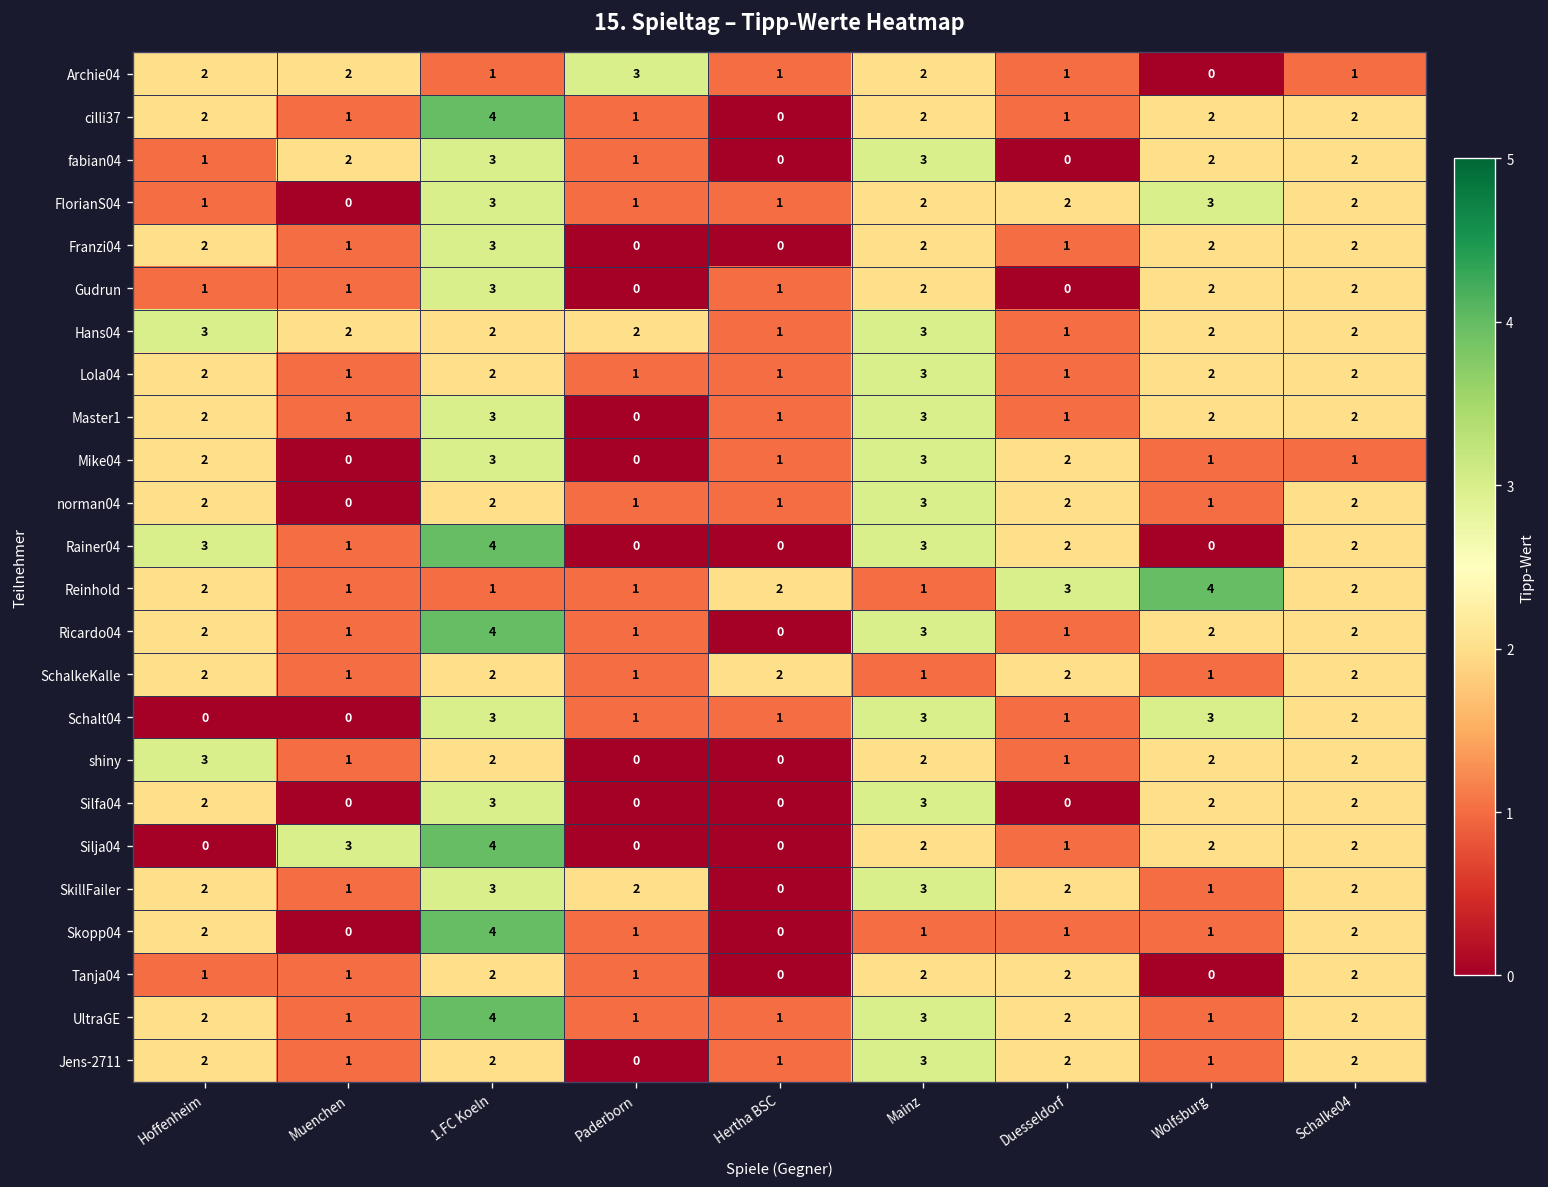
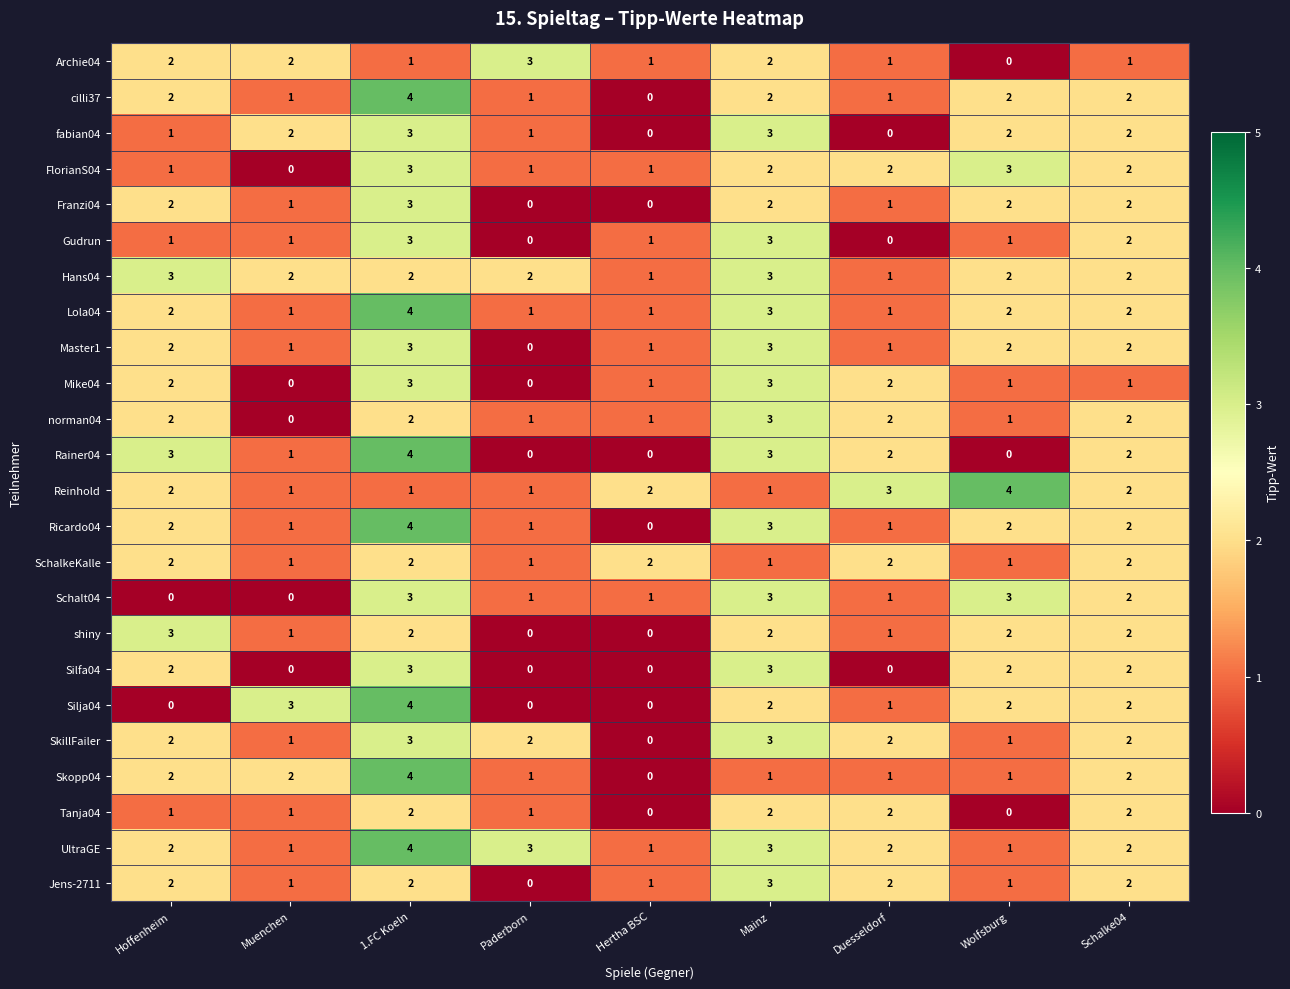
Gudrun, Mainz: 2 -> 3
Gudrun, Wolfsburg: 2 -> 1
Lola04, 1.FC Koeln: 2 -> 4
Skopp04, Muenchen: 0 -> 2
UltraGE, Paderborn: 1 -> 3
